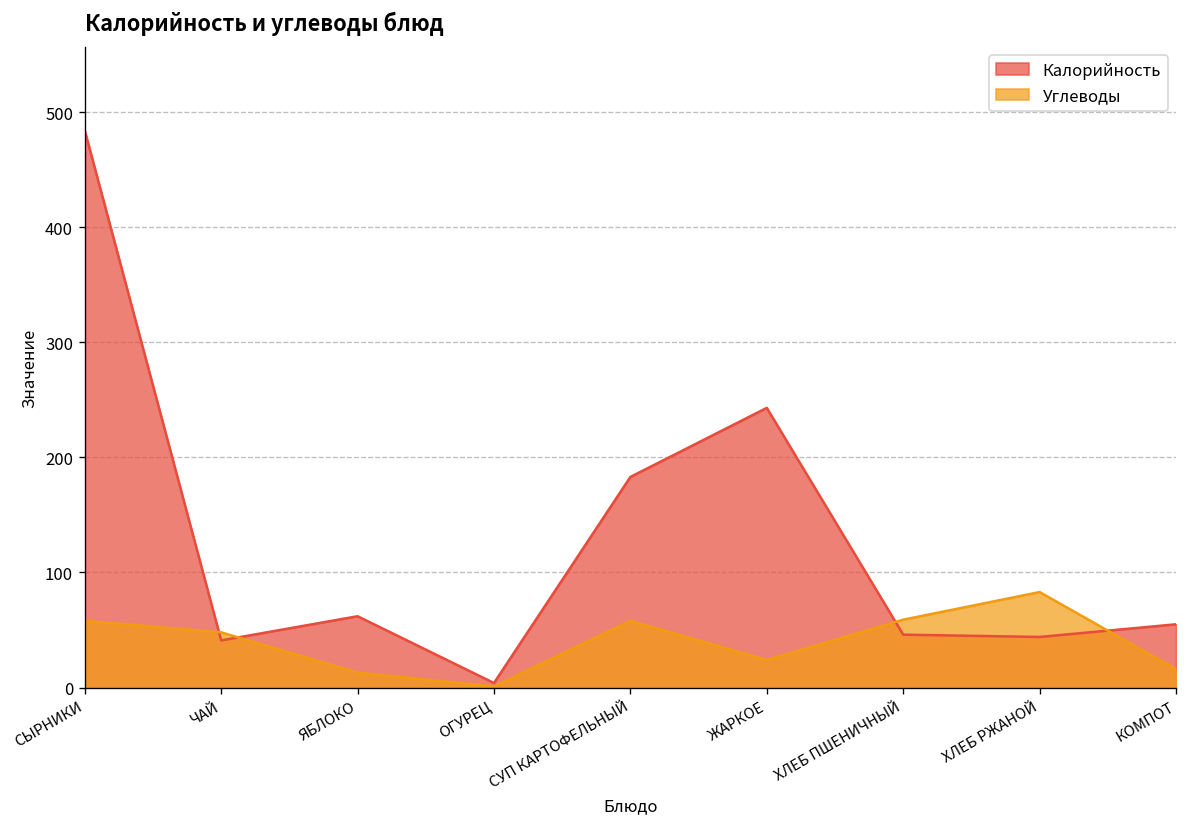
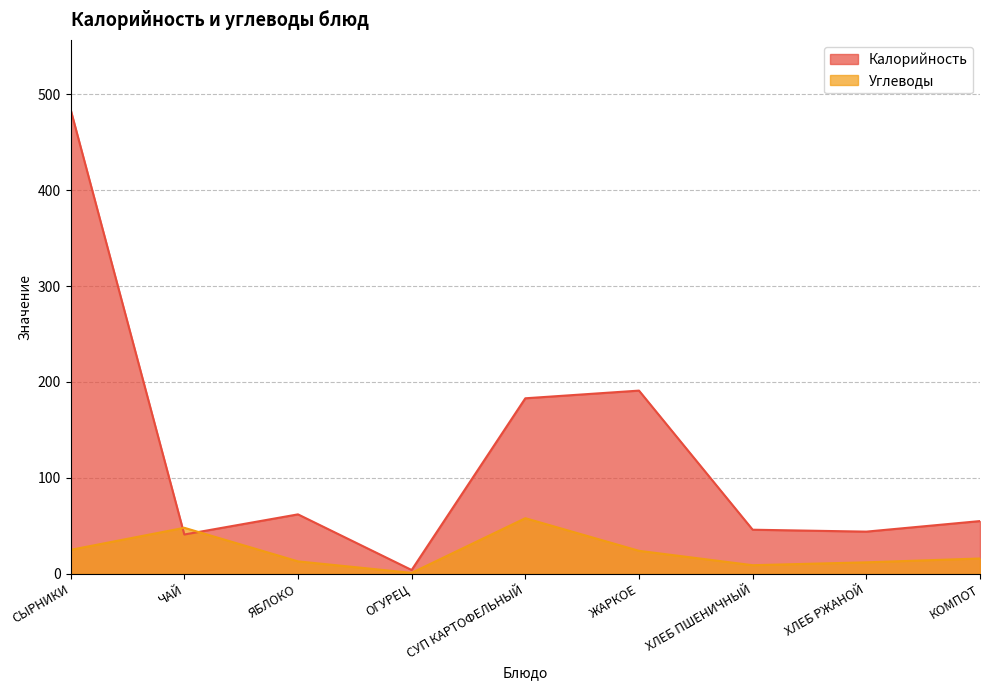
Углеводы, СЫРНИКИ: 60 -> 30
Калорийность, ЖАРКОЕ: 240 -> 190
Углеводы, ХЛЕБ ПШЕНИЧНЫЙ: 60 -> 10
Углеводы, ХЛЕБ РЖАНОЙ: 80 -> 10
